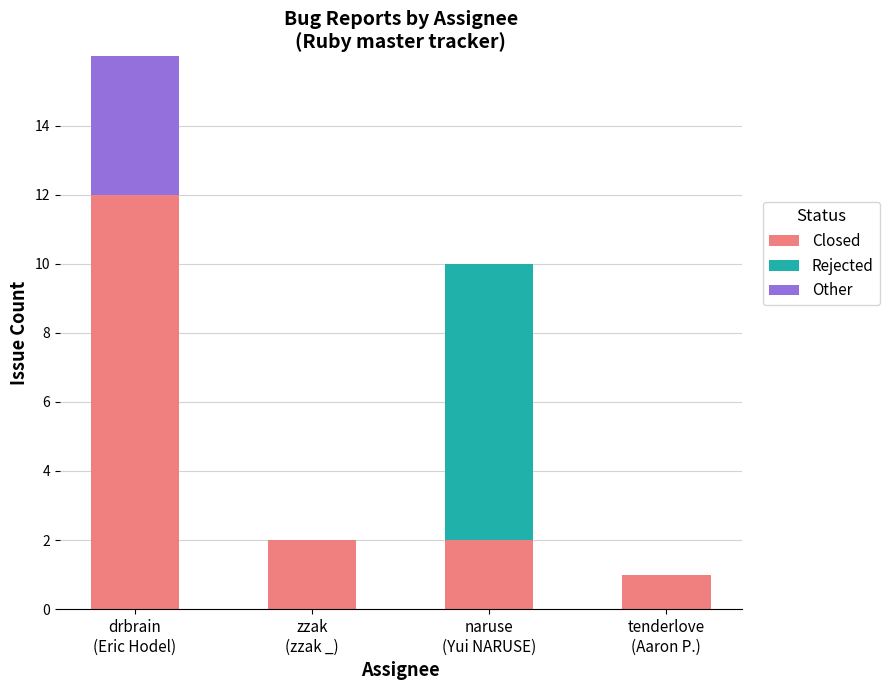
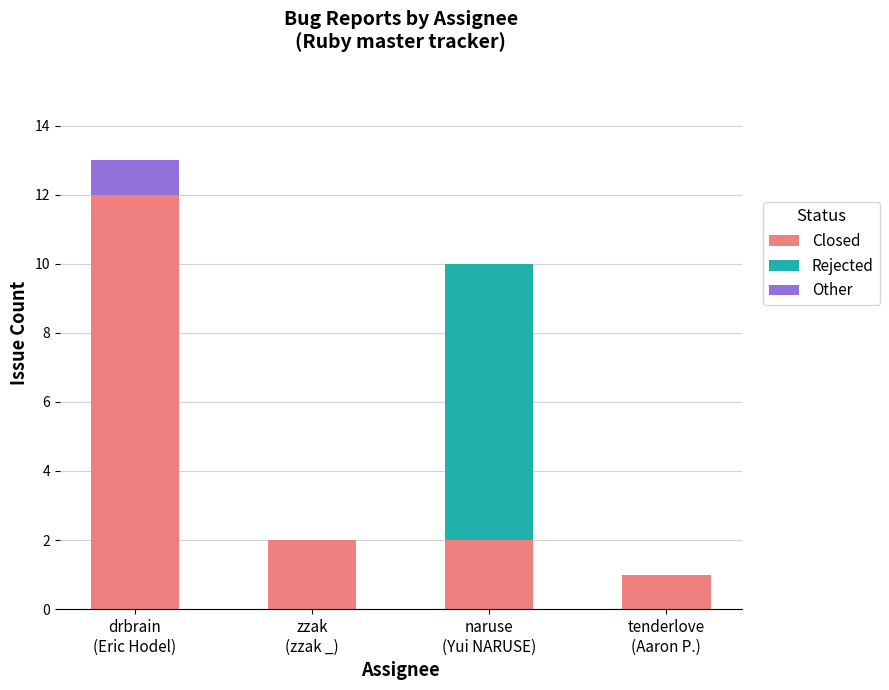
Other, drbrain (Eric Hodel): 4 -> 1
